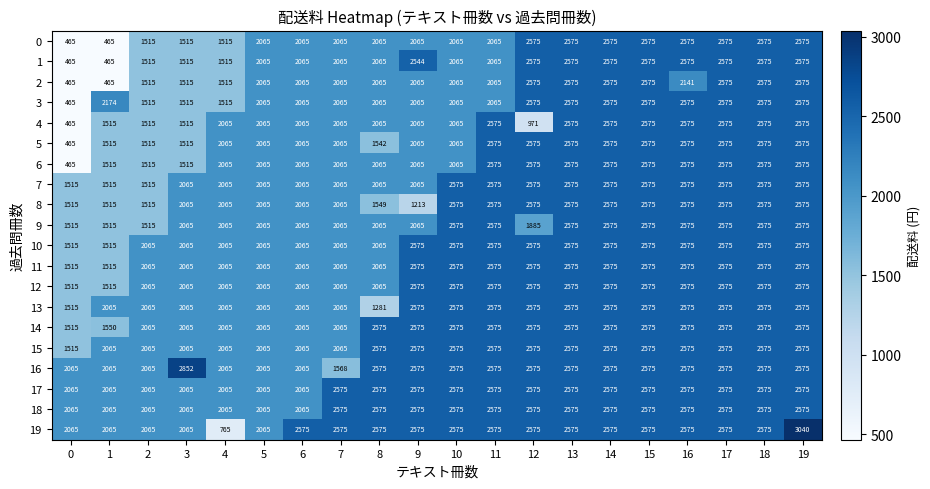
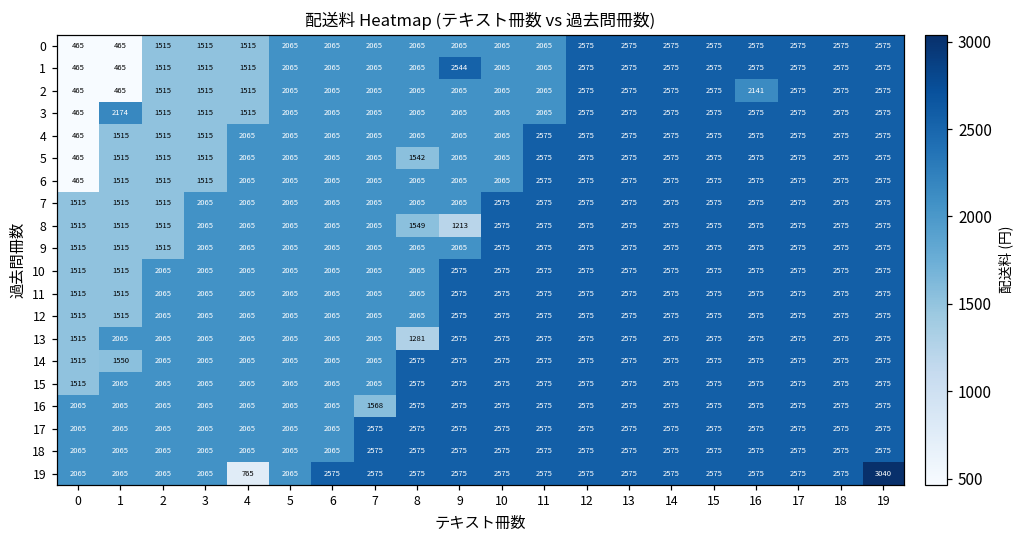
4, 12: 971 -> 2575
9, 12: 1885 -> 2575
16, 3: 2852 -> 2065
